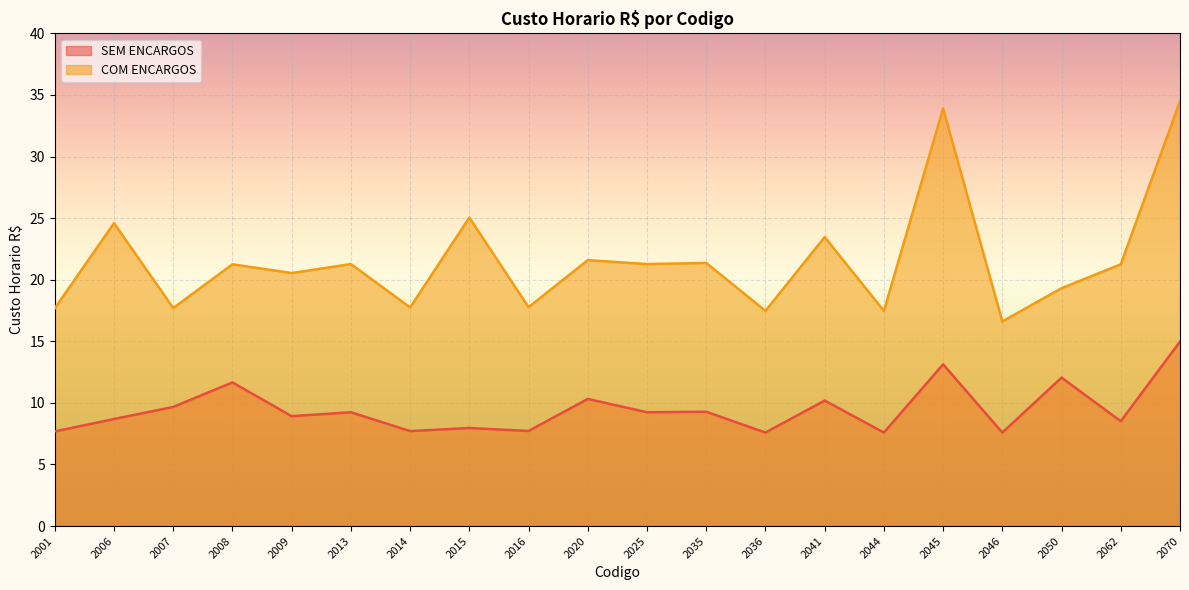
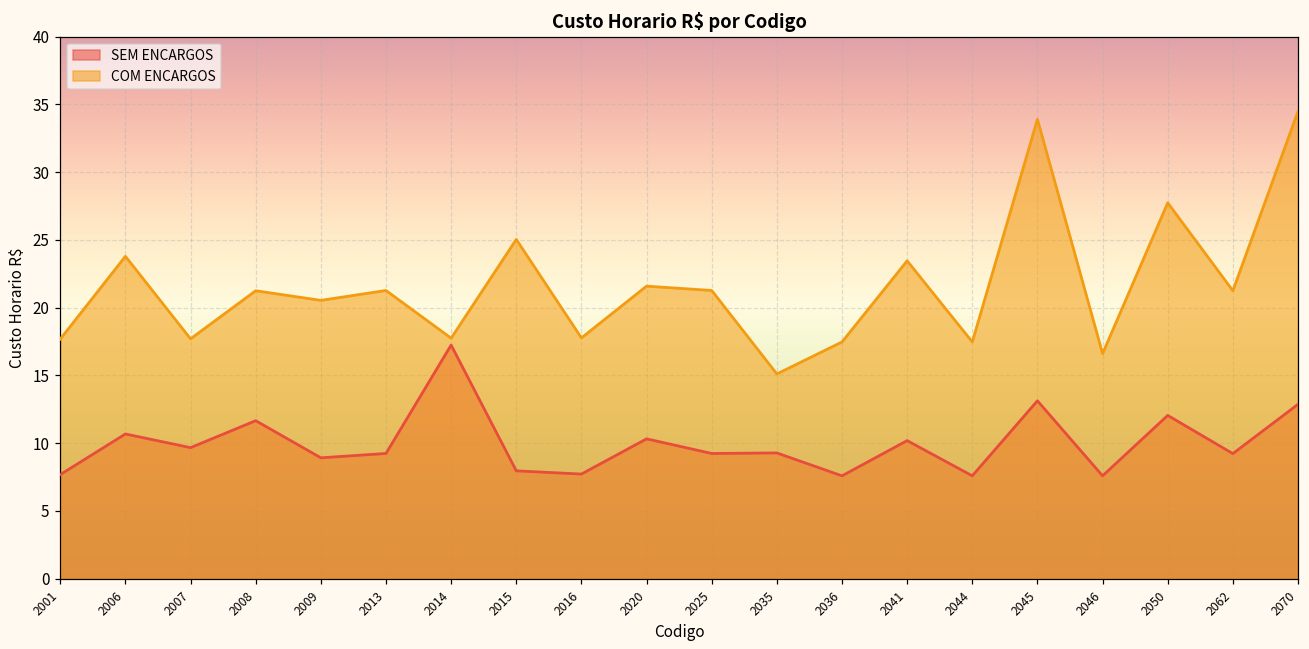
SEM ENCARGOS, 2006: 8.7 -> 10.7
COM ENCARGOS, 2006: 24.6 -> 23.8
SEM ENCARGOS, 2014: 7.7 -> 17.2
COM ENCARGOS, 2035: 21.4 -> 15.1
COM ENCARGOS, 2050: 19.3 -> 27.7
SEM ENCARGOS, 2062: 8.5 -> 9.2
SEM ENCARGOS, 2070: 15.0 -> 12.9
